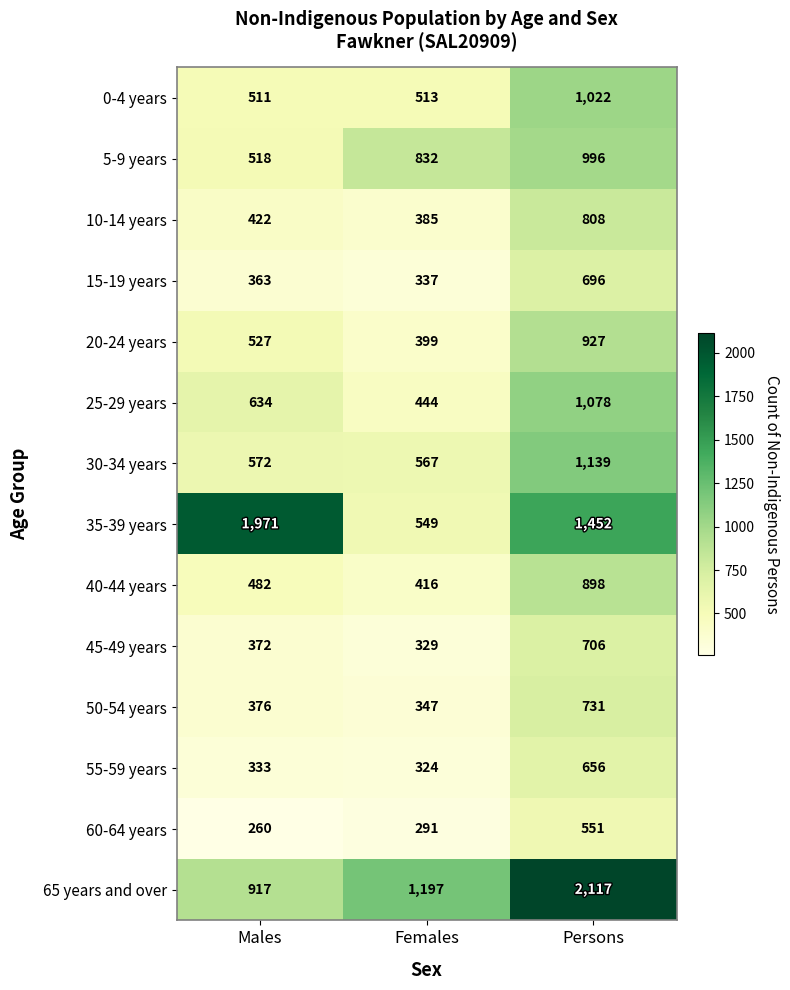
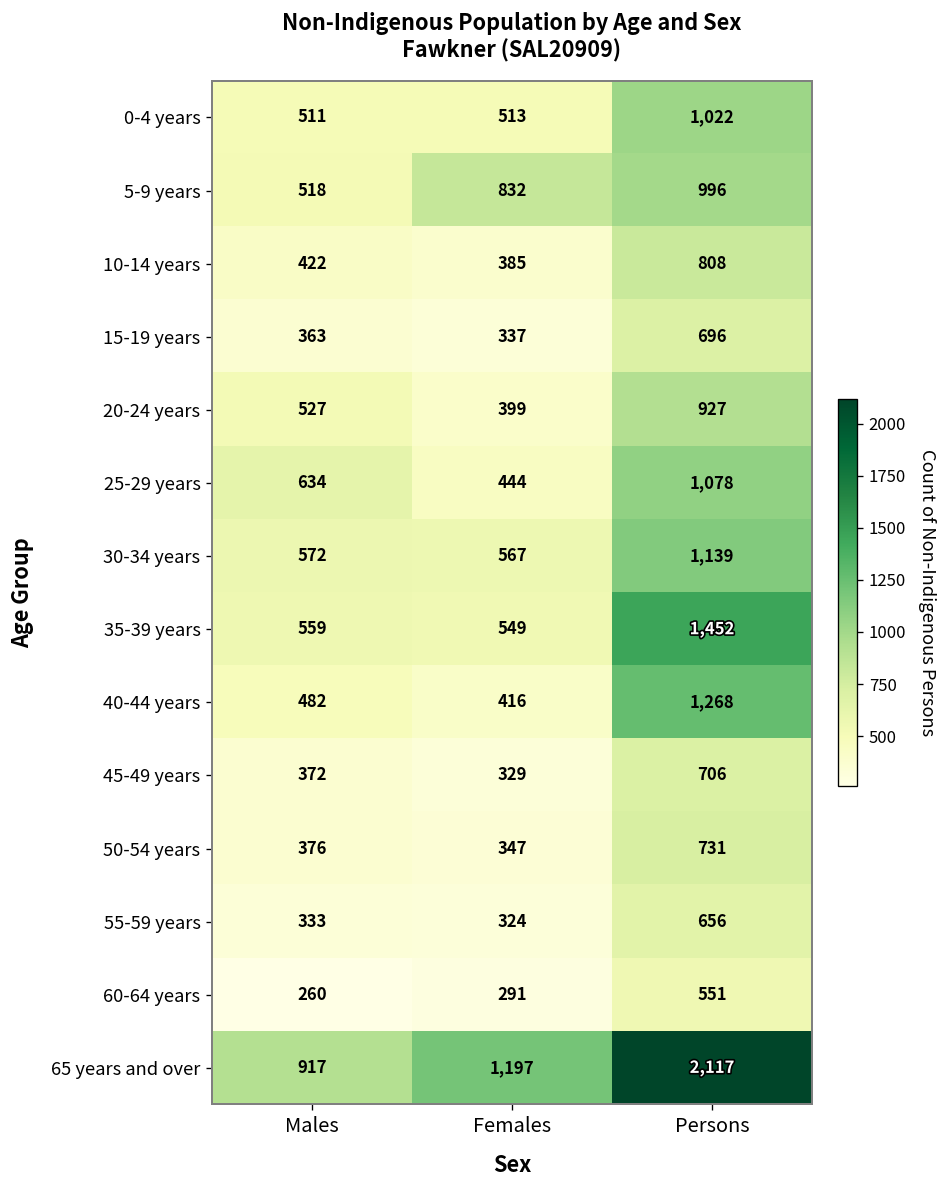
35-39 years, Males: 1,971 -> 559
40-44 years, Persons: 898 -> 1,268
